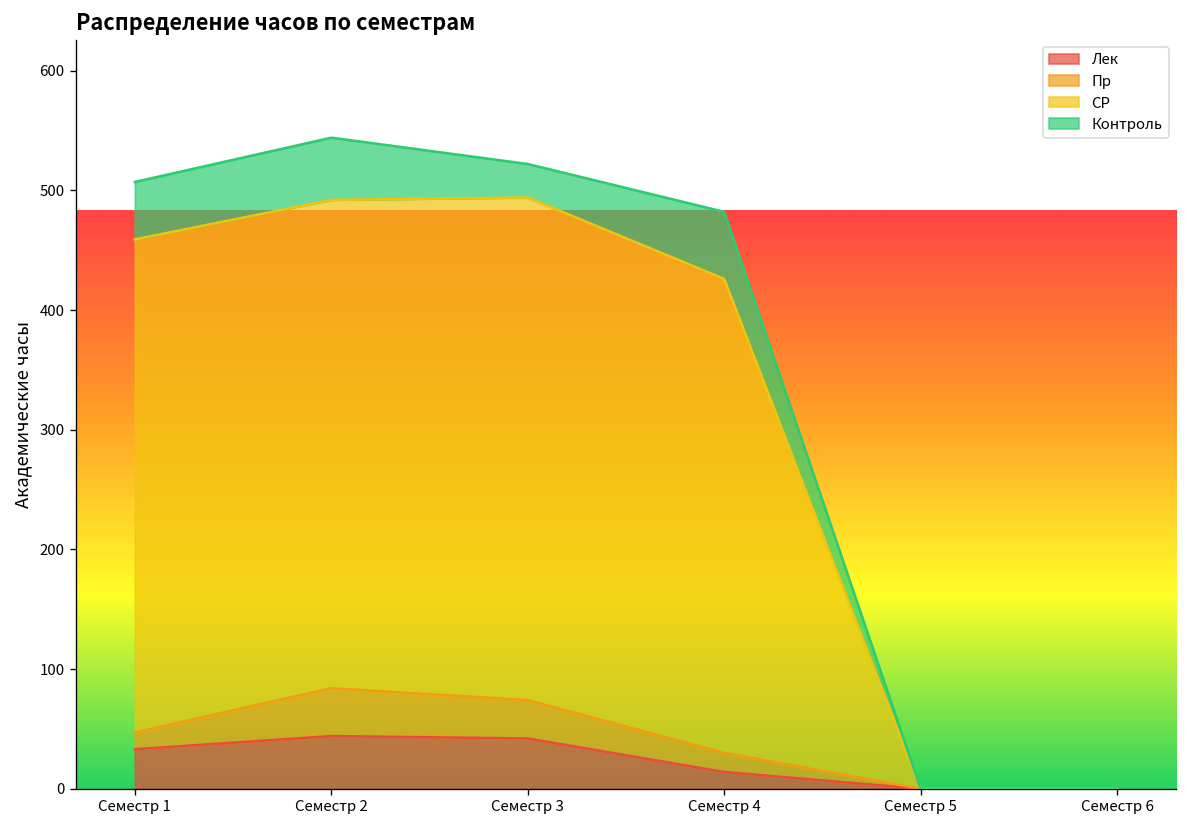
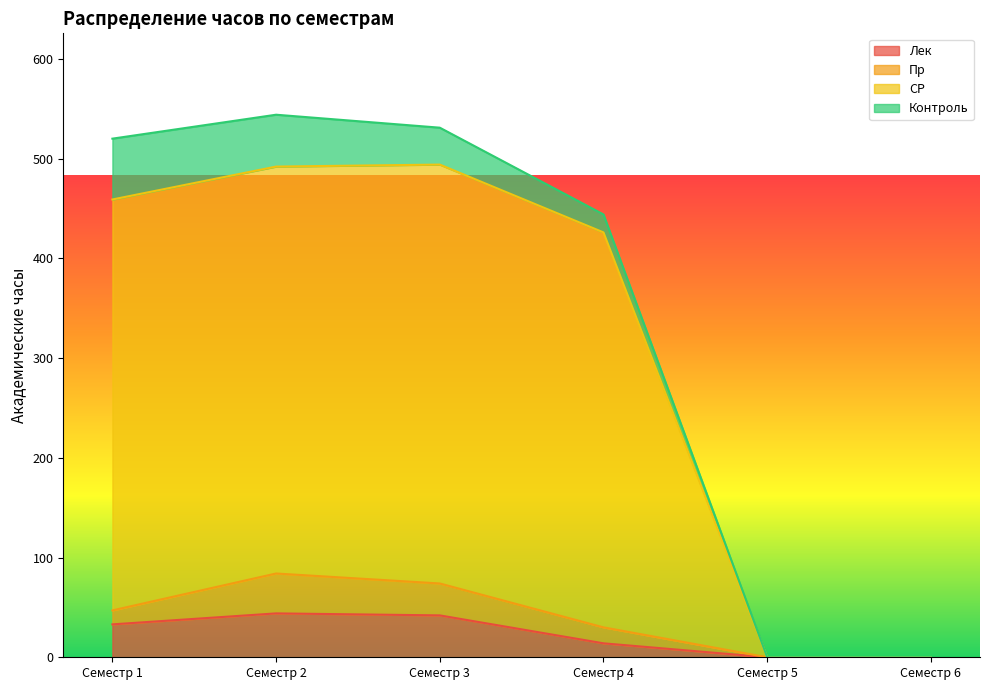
Контроль, Семестр 1: 50 -> 60
Контроль, Семестр 3: 30 -> 40
Контроль, Семестр 4: 60 -> 20
